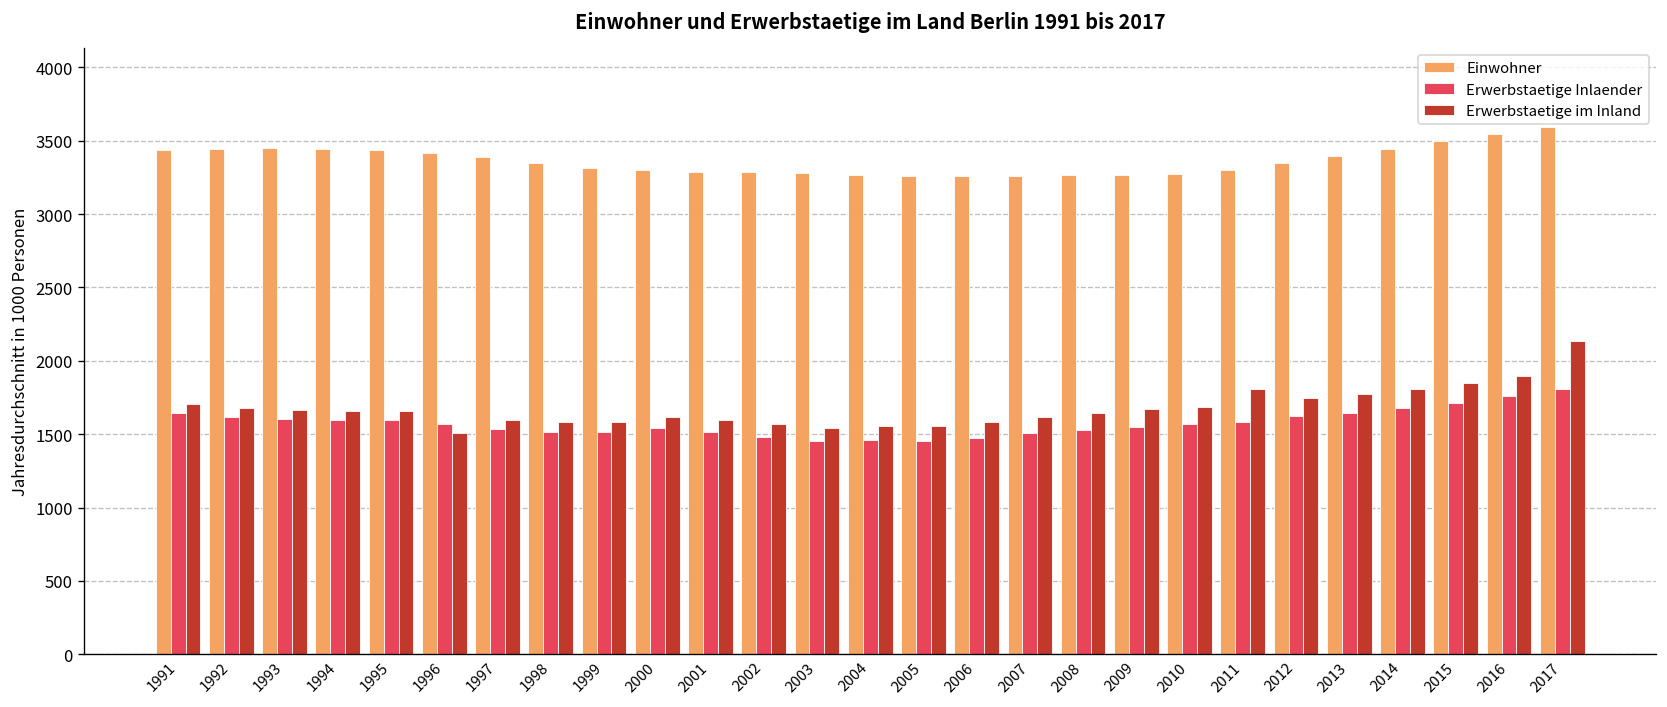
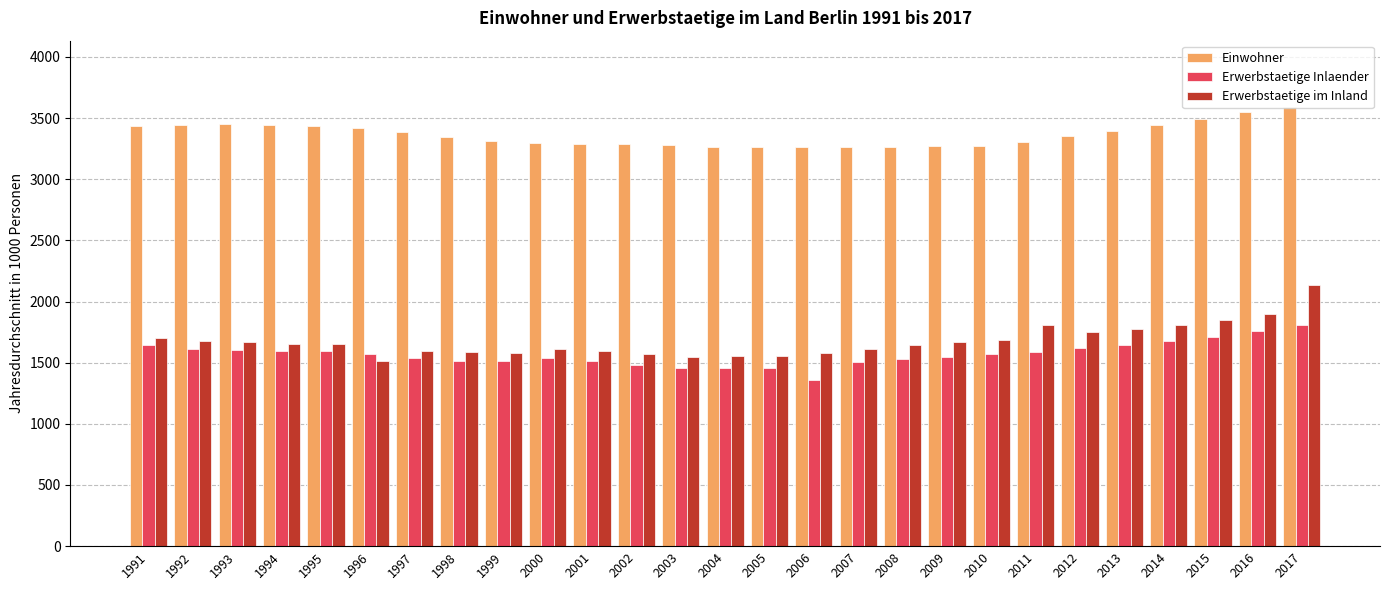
Erwerbstaetige Inlaender, 2006: 1480 -> 1360
